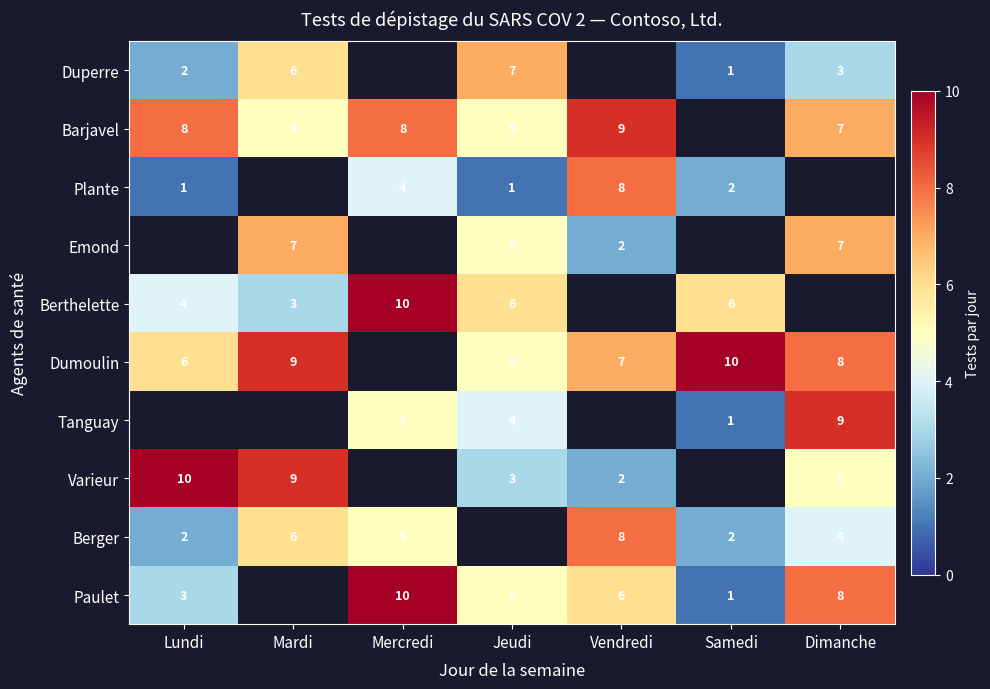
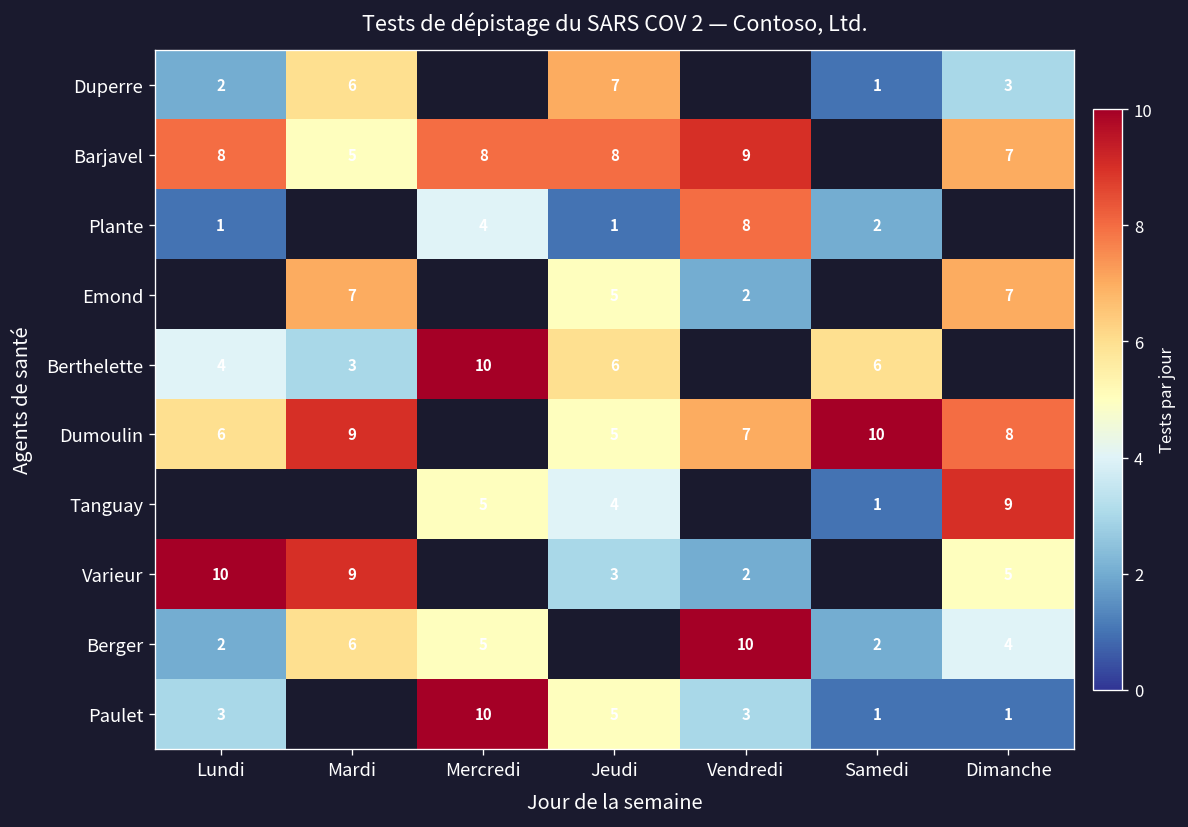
Barjavel, Jeudi: 5 -> 8
Berger, Vendredi: 8 -> 10
Paulet, Vendredi: 6 -> 3
Paulet, Dimanche: 8 -> 1
